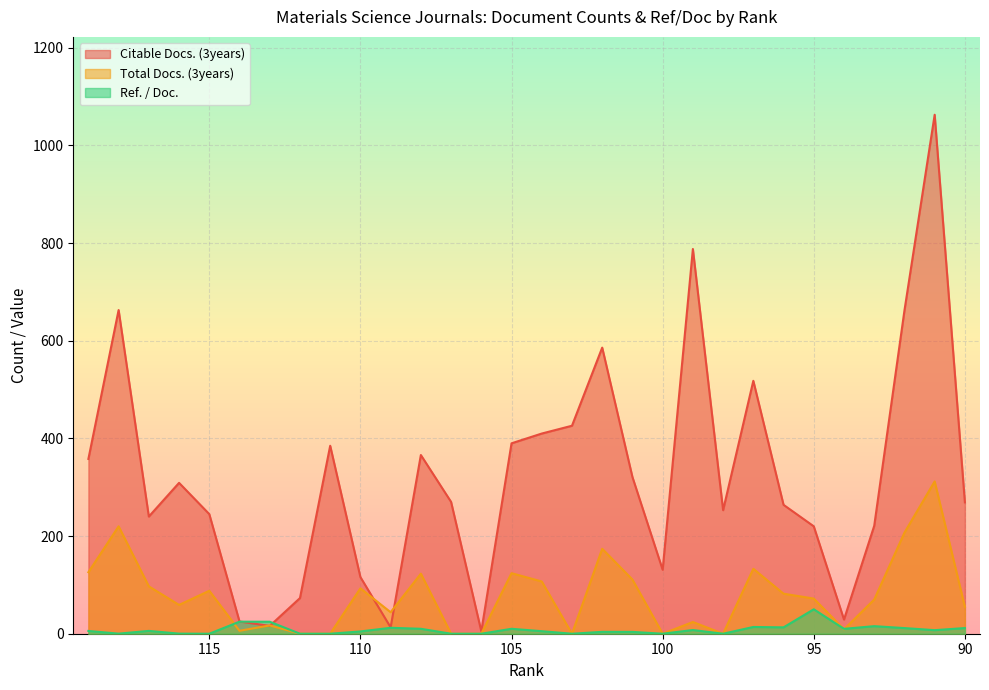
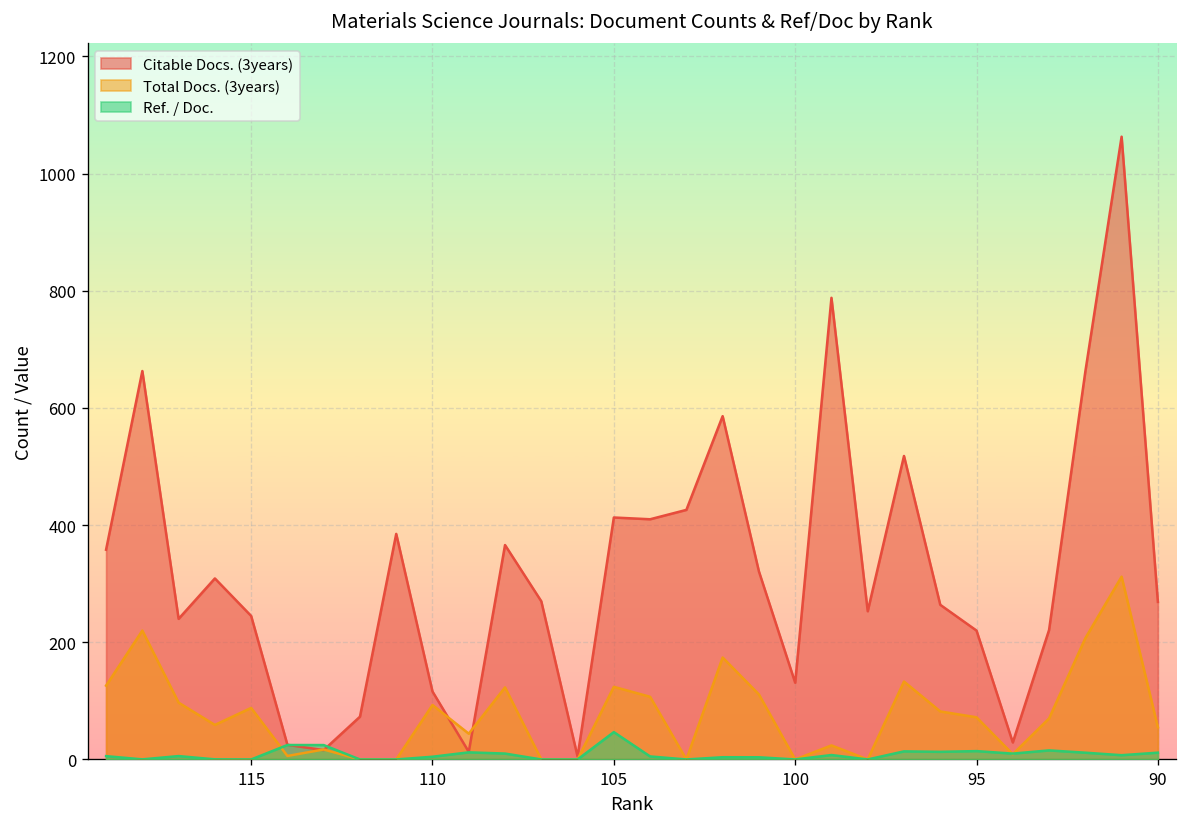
Citable Docs. (3years), 105: 390 -> 410
Ref. / Doc., 105: 10 -> 50
Ref. / Doc., 95: 50 -> 10
